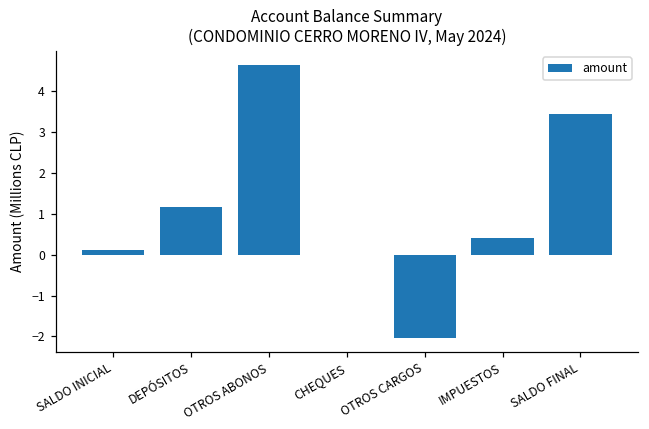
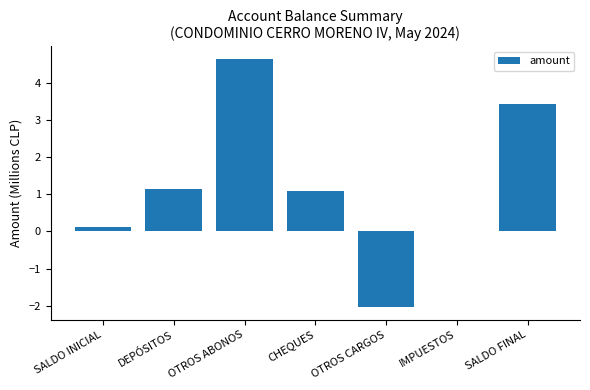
CHEQUES: 0.0 -> 1.1
IMPUESTOS: 0.4 -> 0.0
